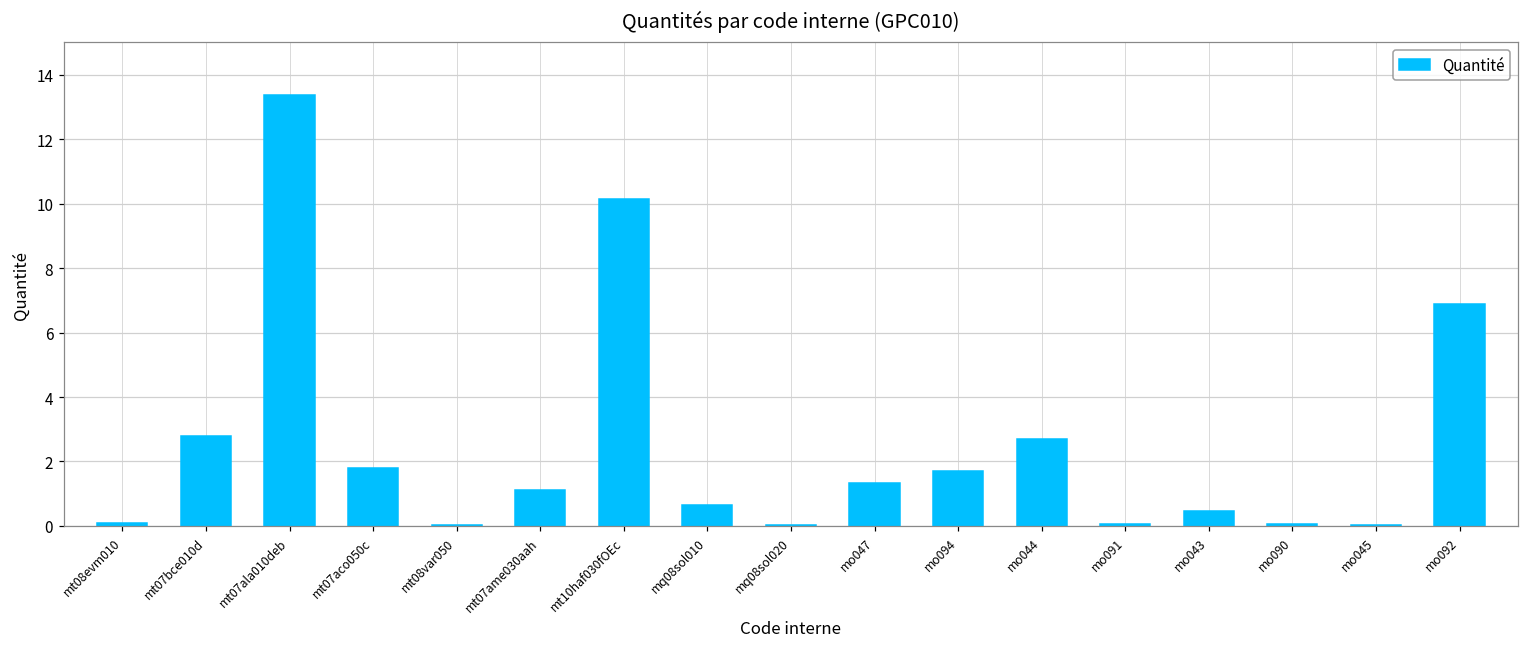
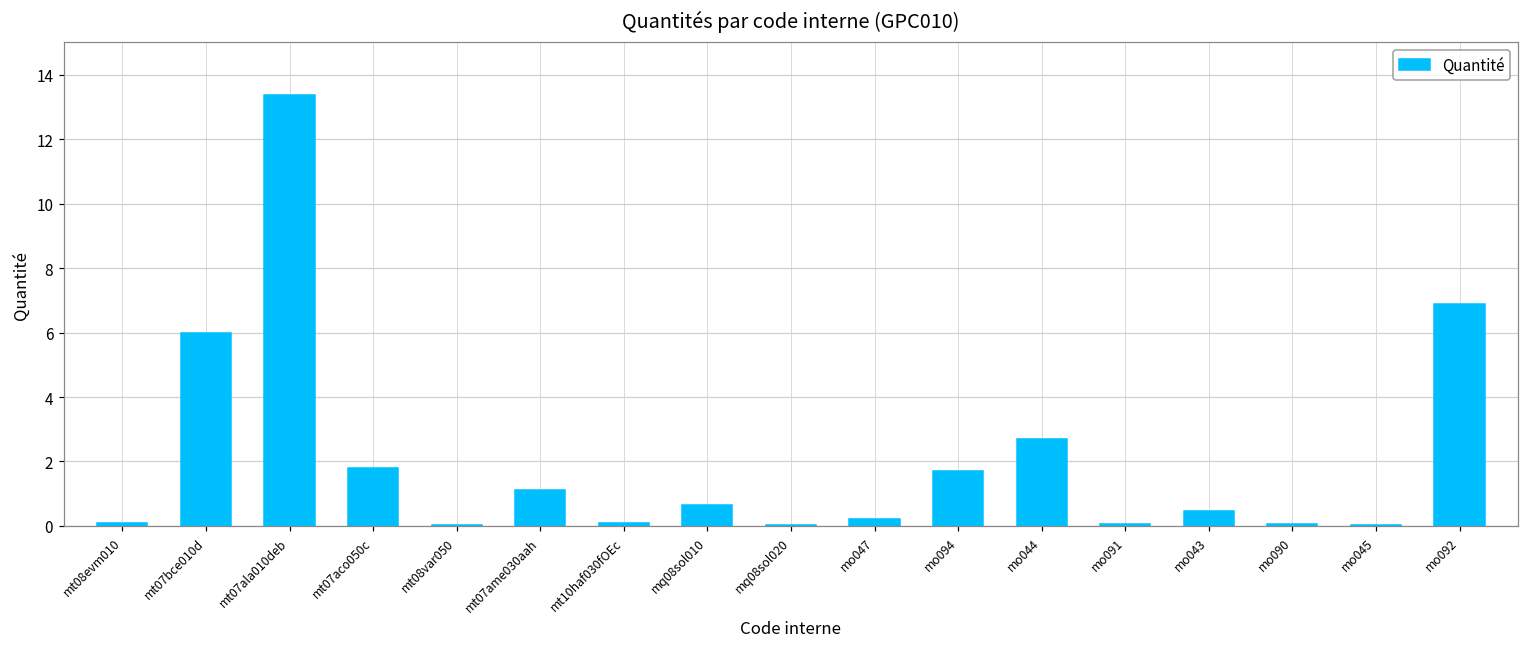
mt07bce010d: 2.8 -> 6.0
mt10haf030fOEc: 10.1 -> 0.1
mo047: 1.3 -> 0.2
